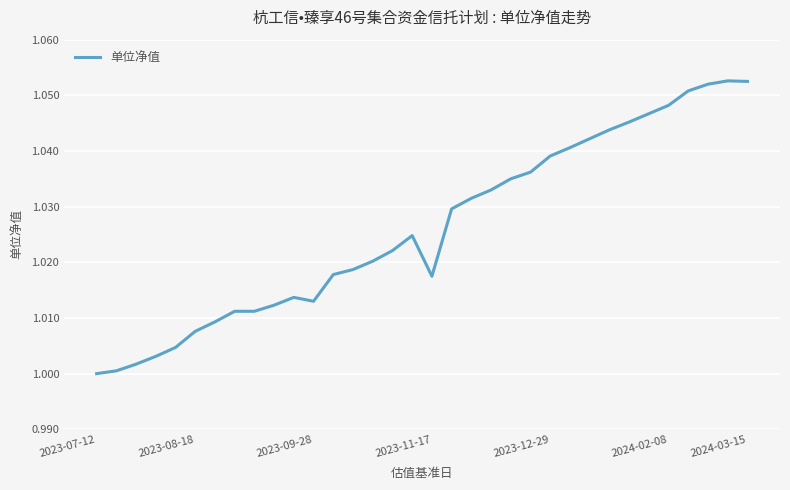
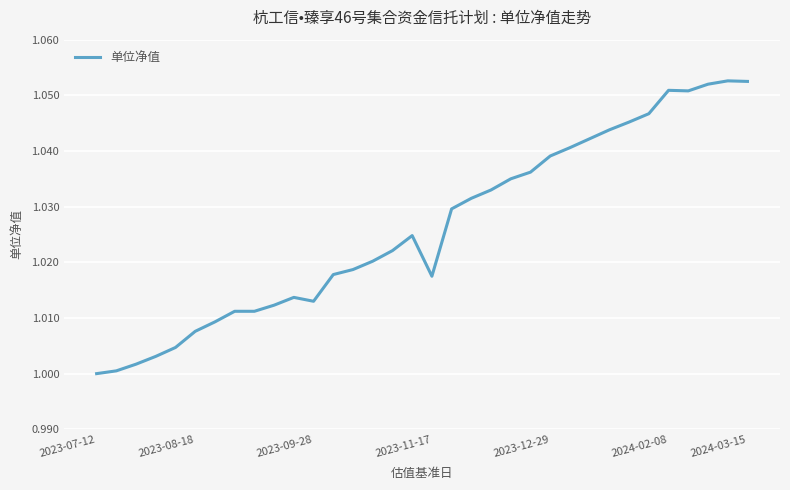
2024-02-08: 1.048 -> 1.051
